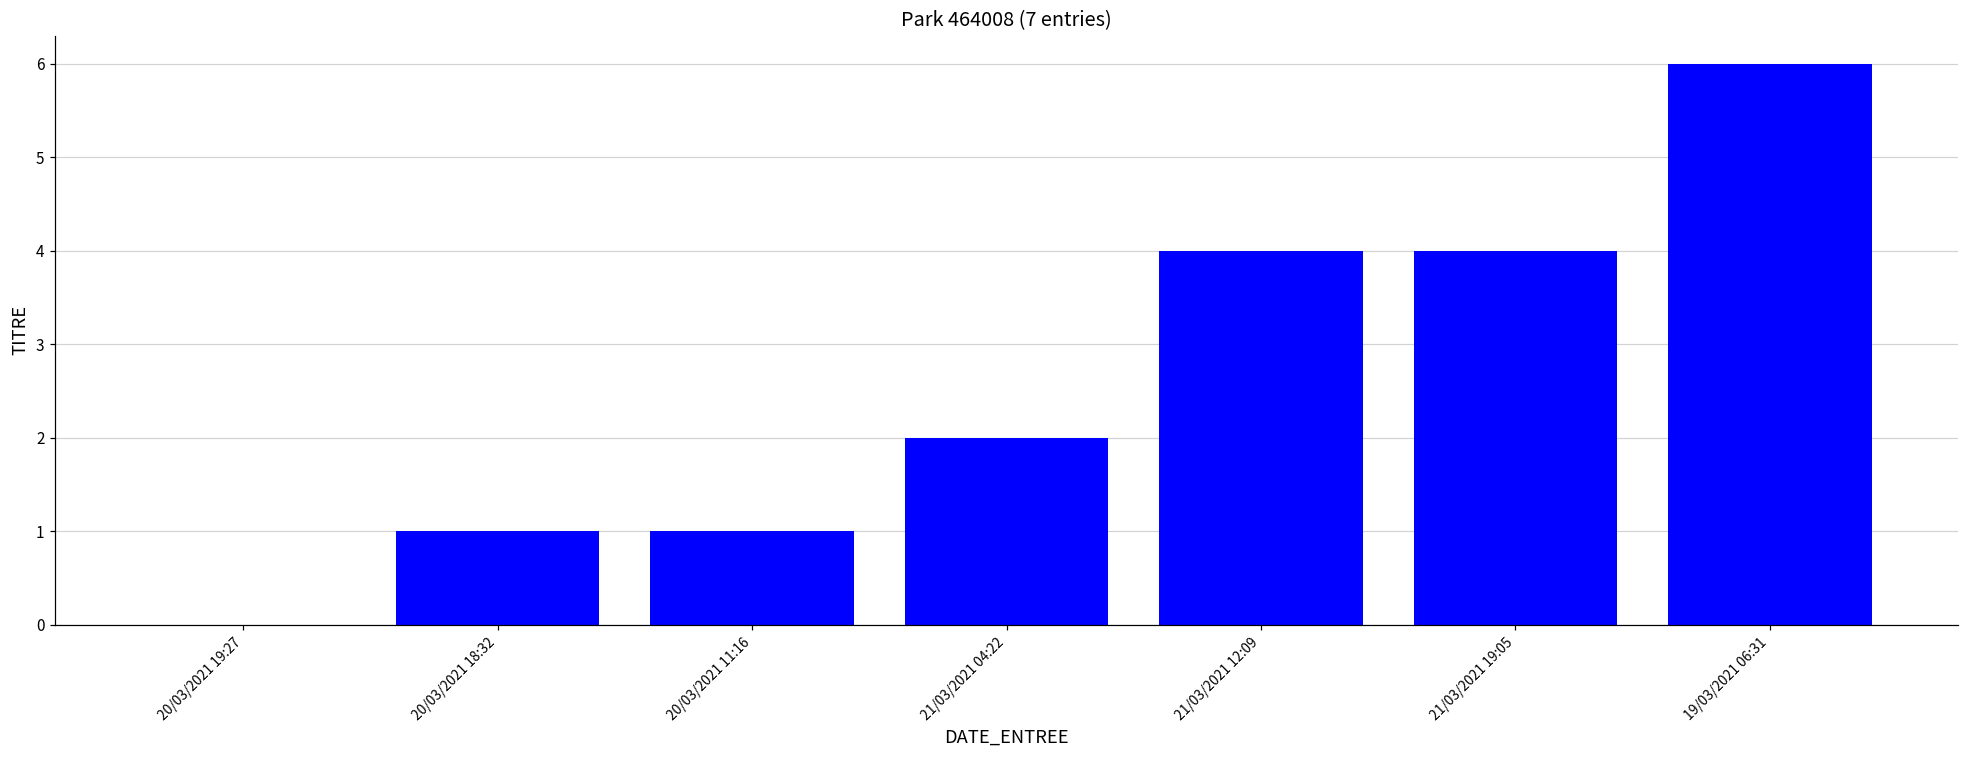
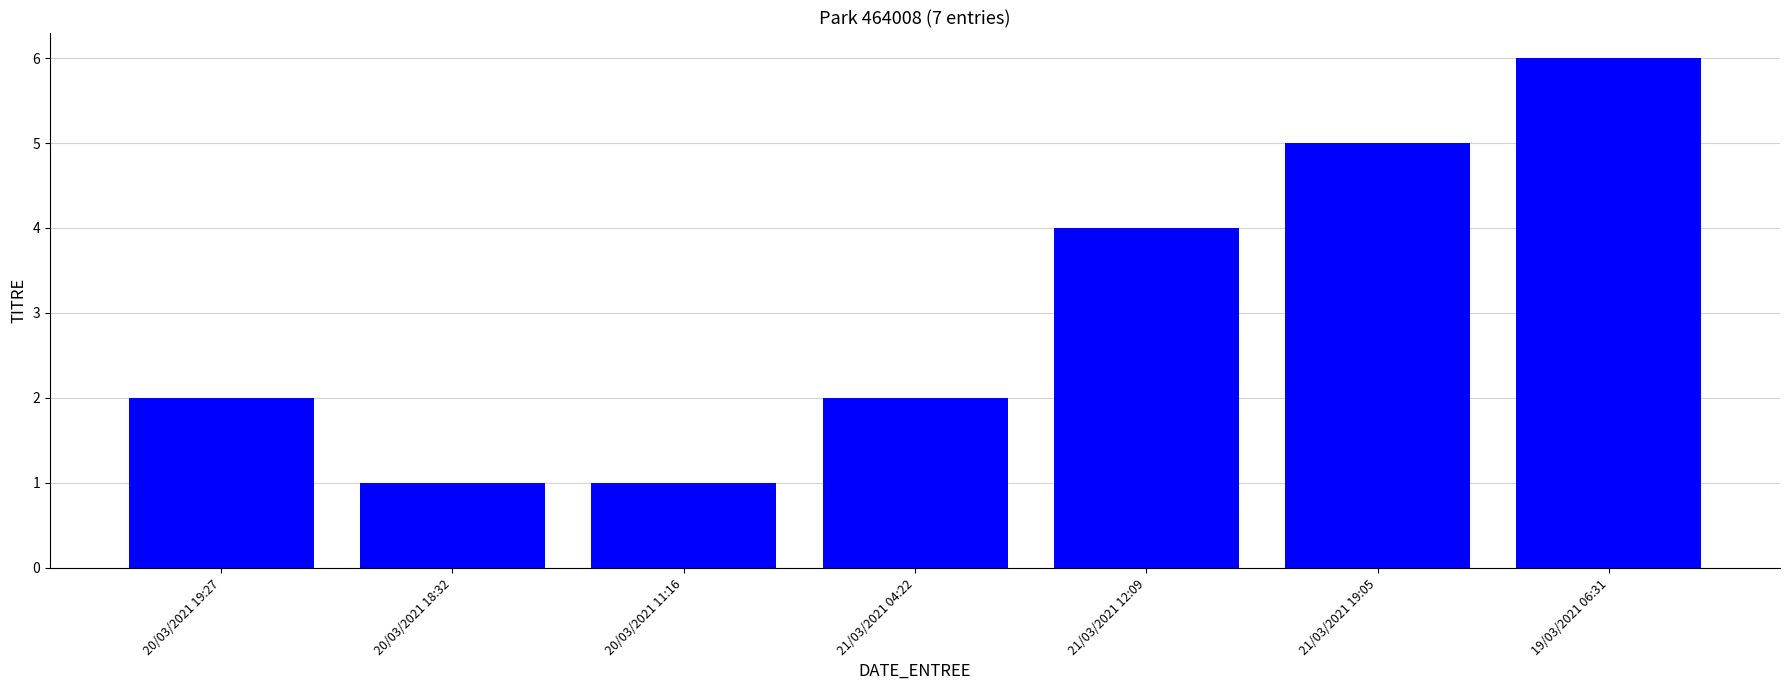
20/03/2021 19:27: 0 -> 2
21/03/2021 19:05: 4 -> 5
